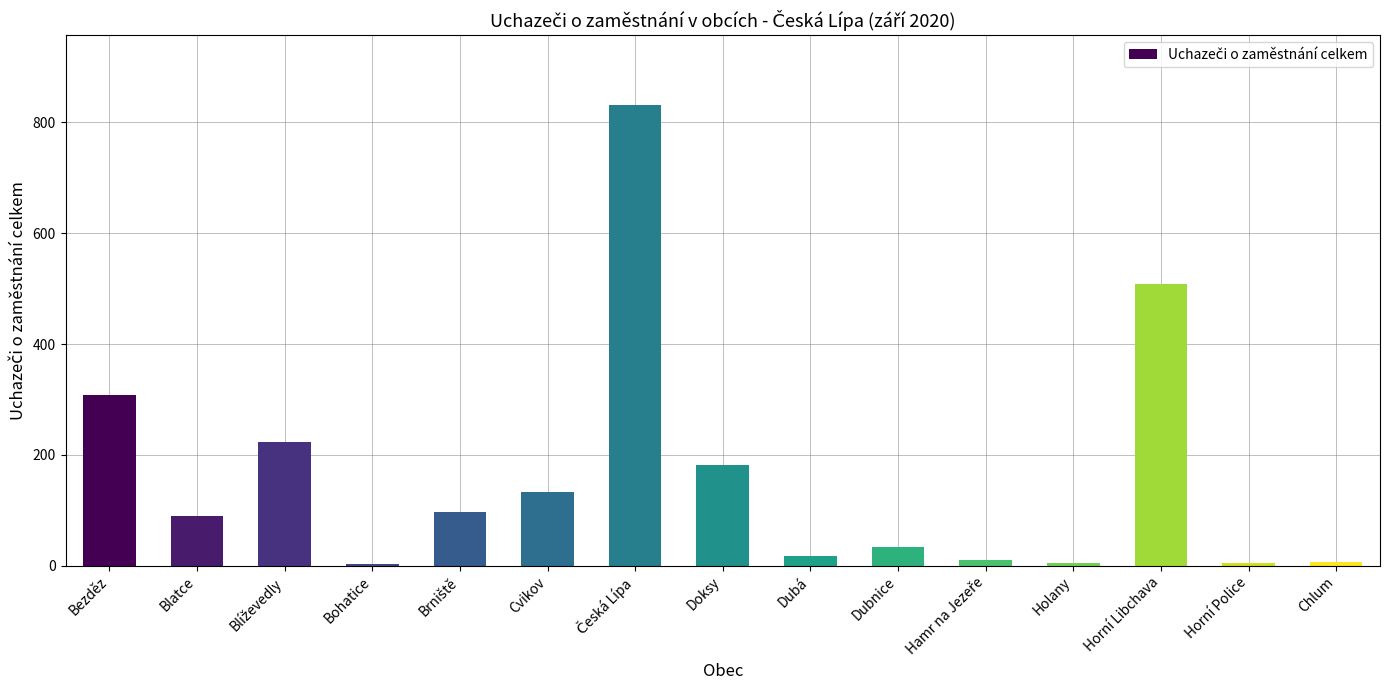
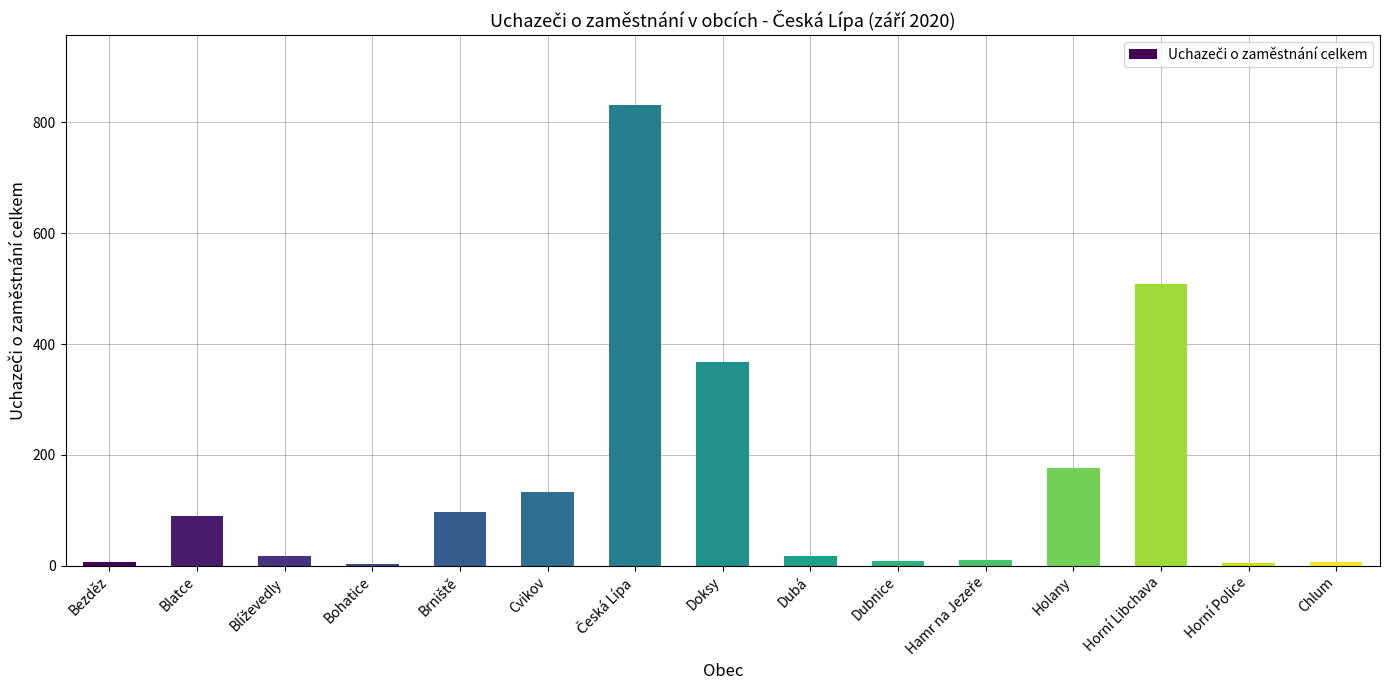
Bezděz: 310 -> 10
Blíževedly: 220 -> 20
Doksy: 180 -> 370
Dubnice: 30 -> 10
Holany: 10 -> 180
